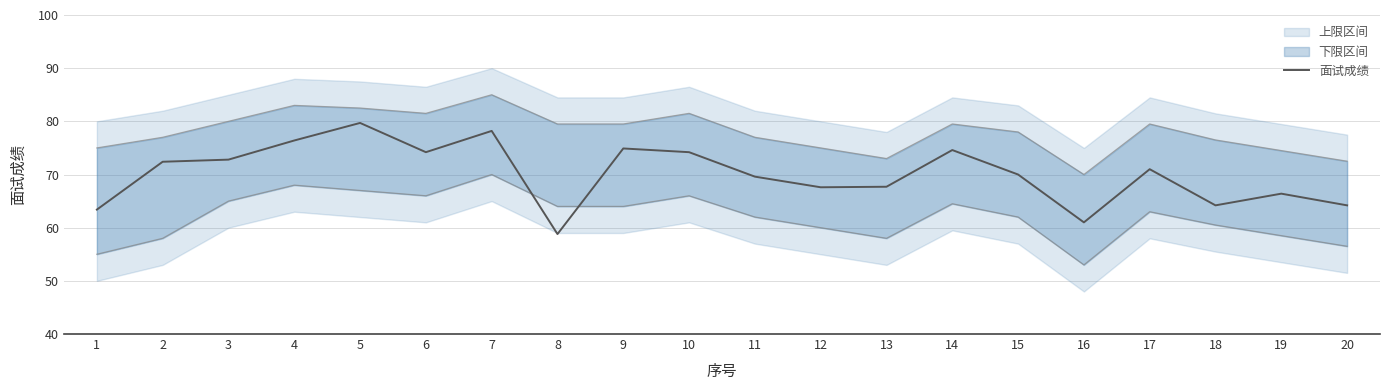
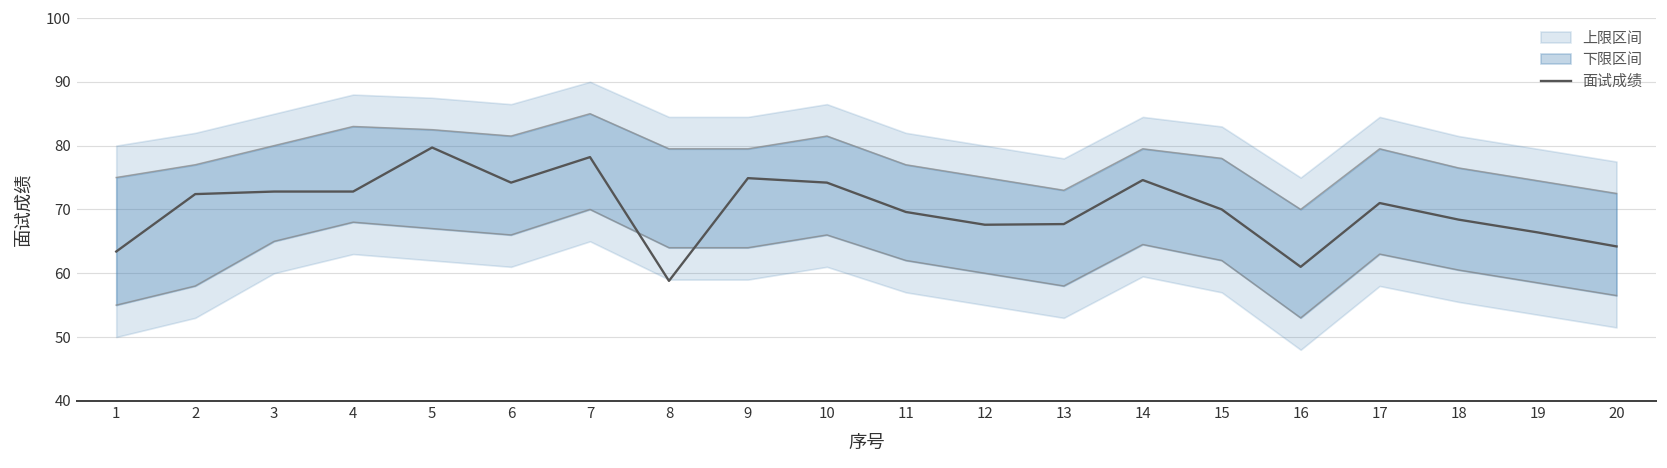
面试成绩, 4: 76 -> 73
面试成绩, 18: 64 -> 68
